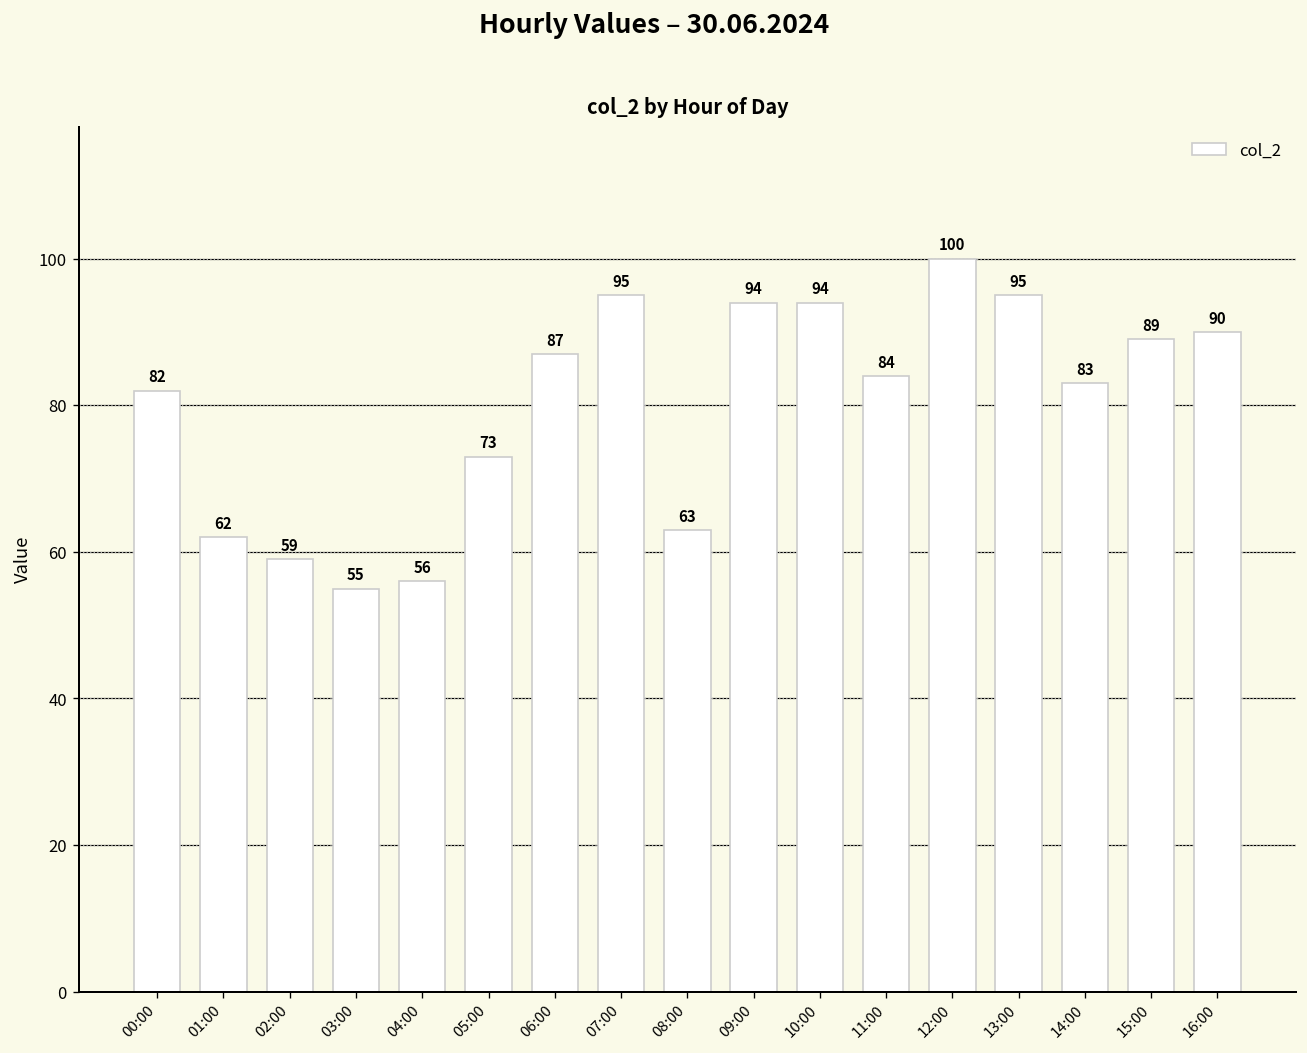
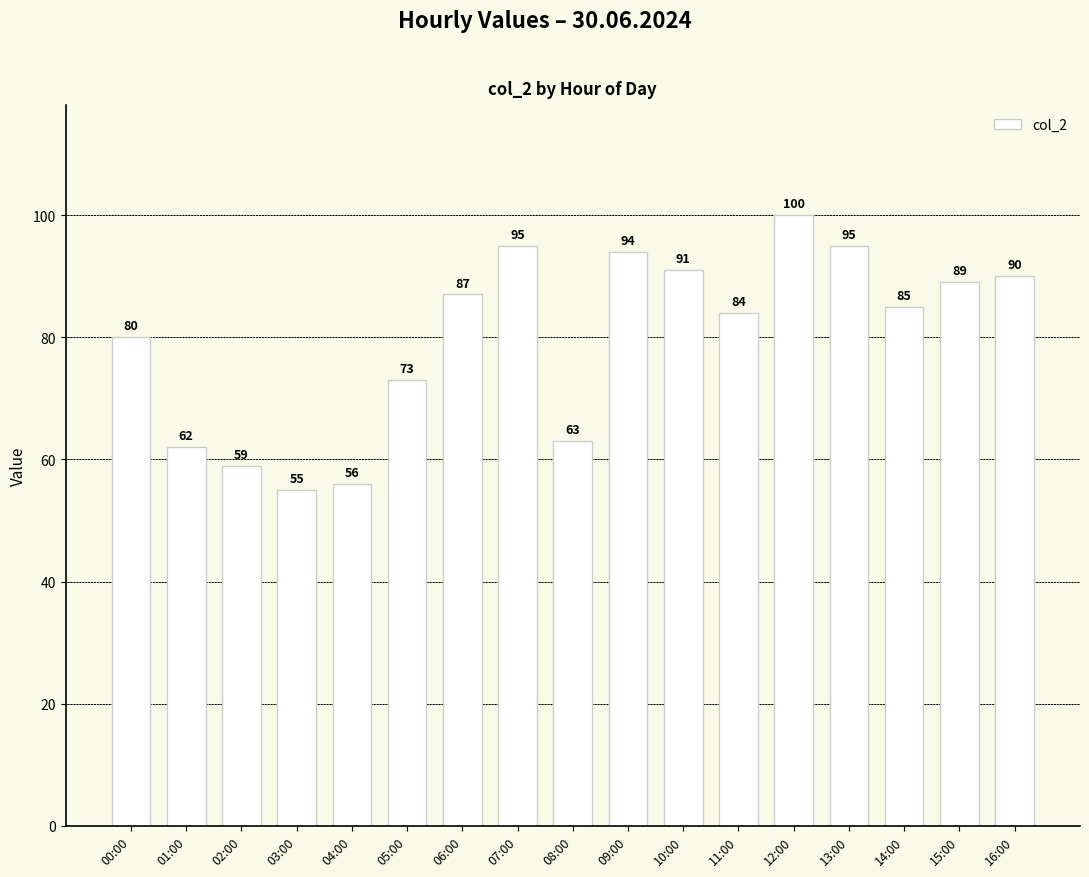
00:00: 82 -> 80
10:00: 94 -> 91
14:00: 83 -> 85
